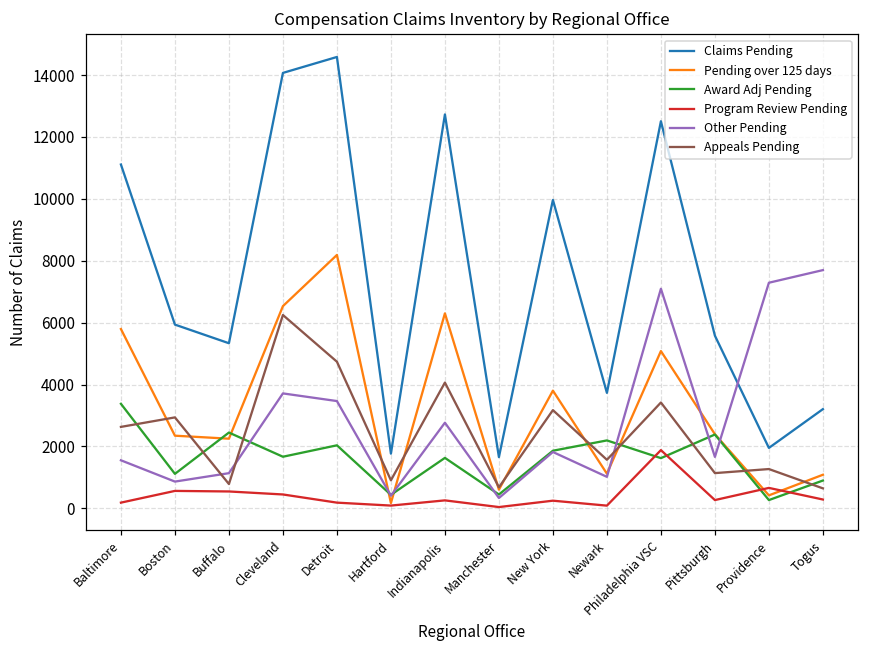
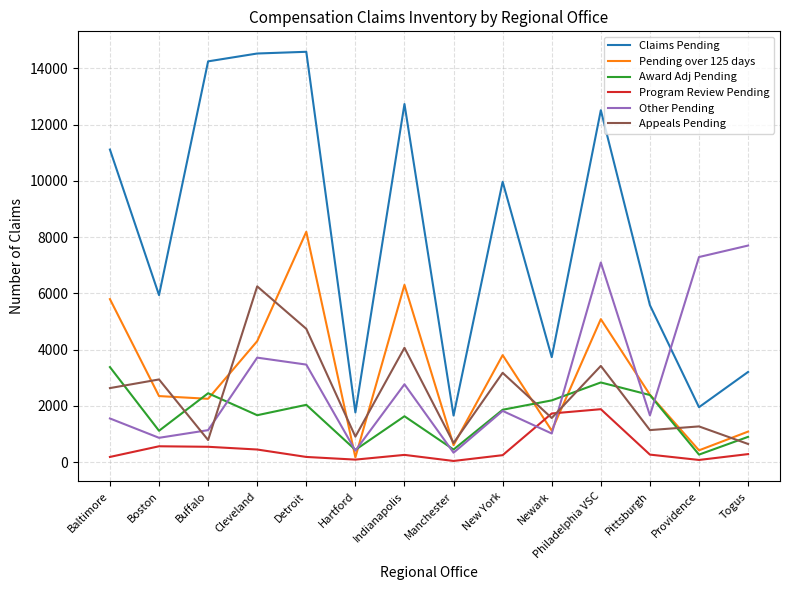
Claims Pending, Buffalo: 5300 -> 14200
Claims Pending, Cleveland: 14100 -> 14500
Pending over 125 days, Cleveland: 6500 -> 4300
Program Review Pending, Newark: 100 -> 1700
Award Adj Pending, Philadelphia VSC: 1600 -> 2800
Program Review Pending, Providence: 700 -> 100
